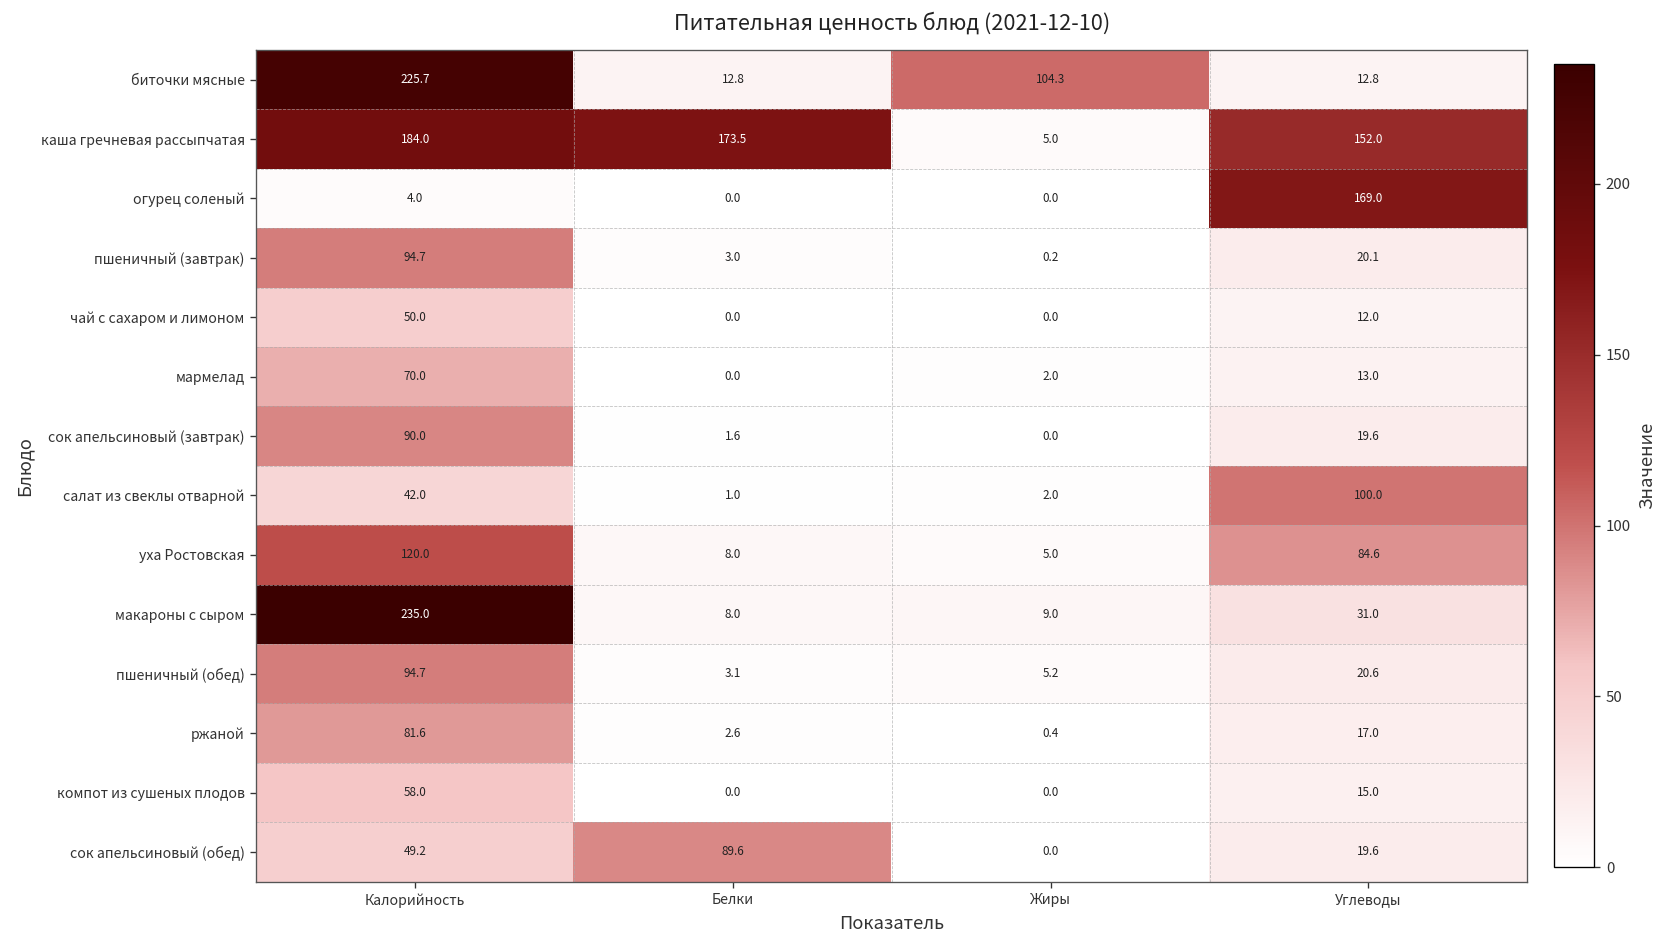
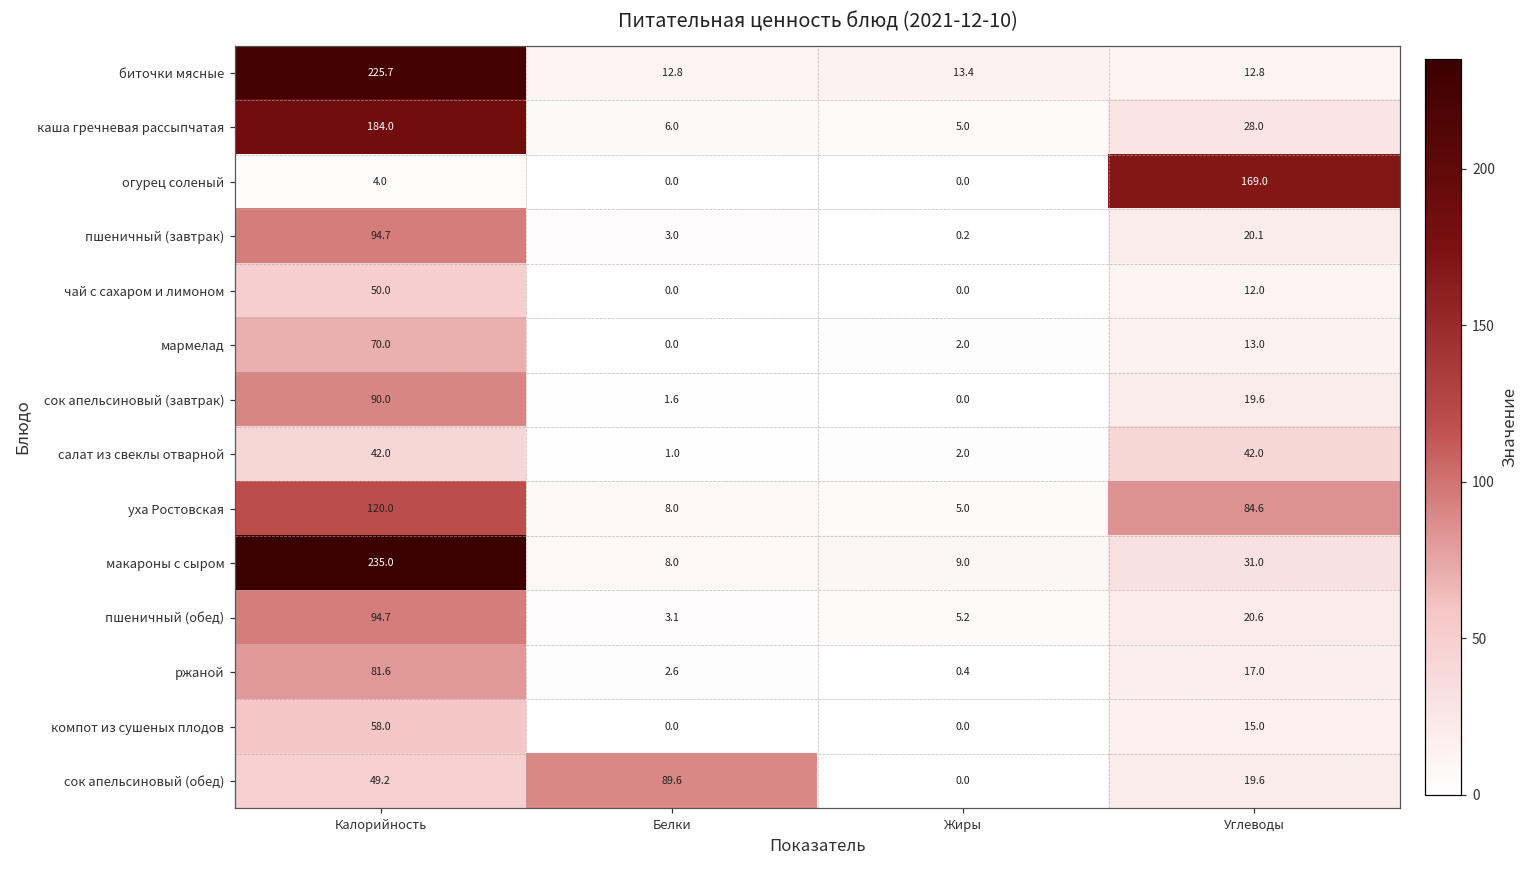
биточки мясные, Жиры: 104.3 -> 13.4
каша гречневая рассыпчатая, Белки: 173.5 -> 6.0
каша гречневая рассыпчатая, Углеводы: 152.0 -> 28.0
салат из свеклы отварной, Углеводы: 100.0 -> 42.0
